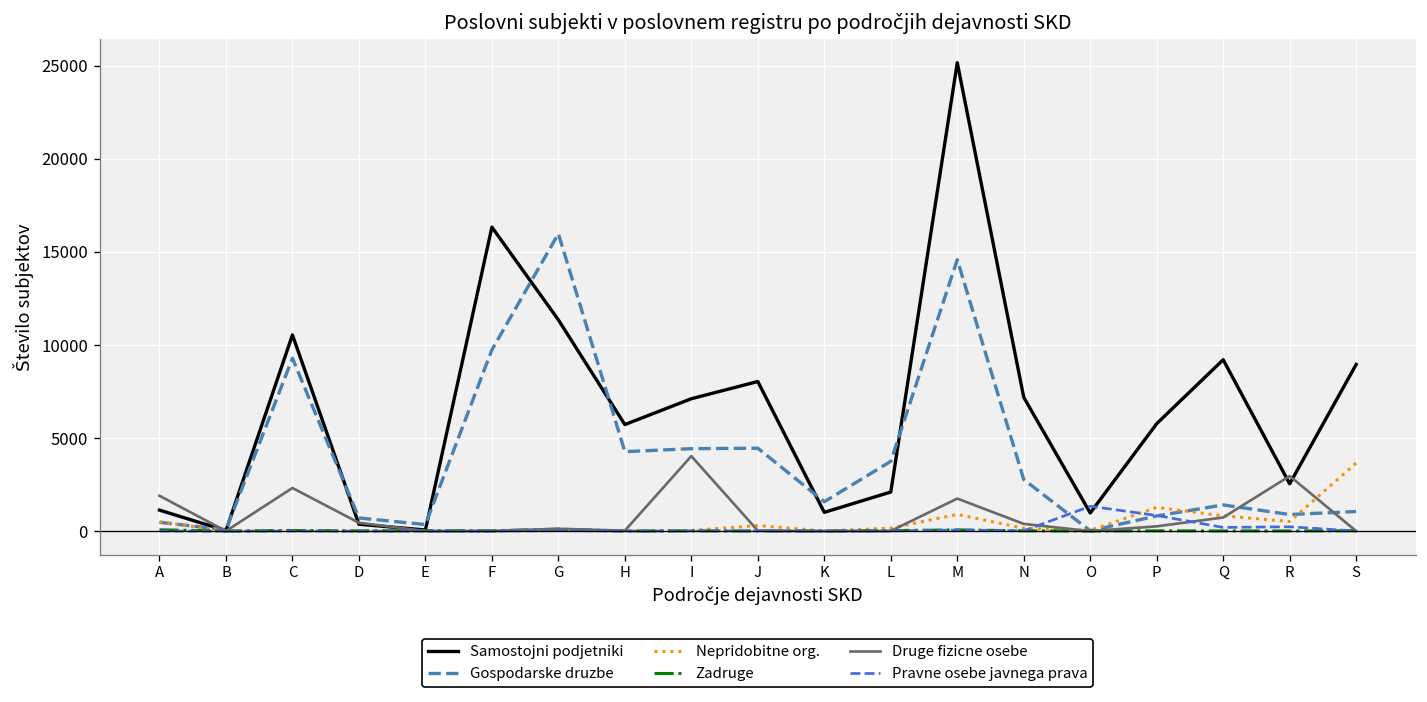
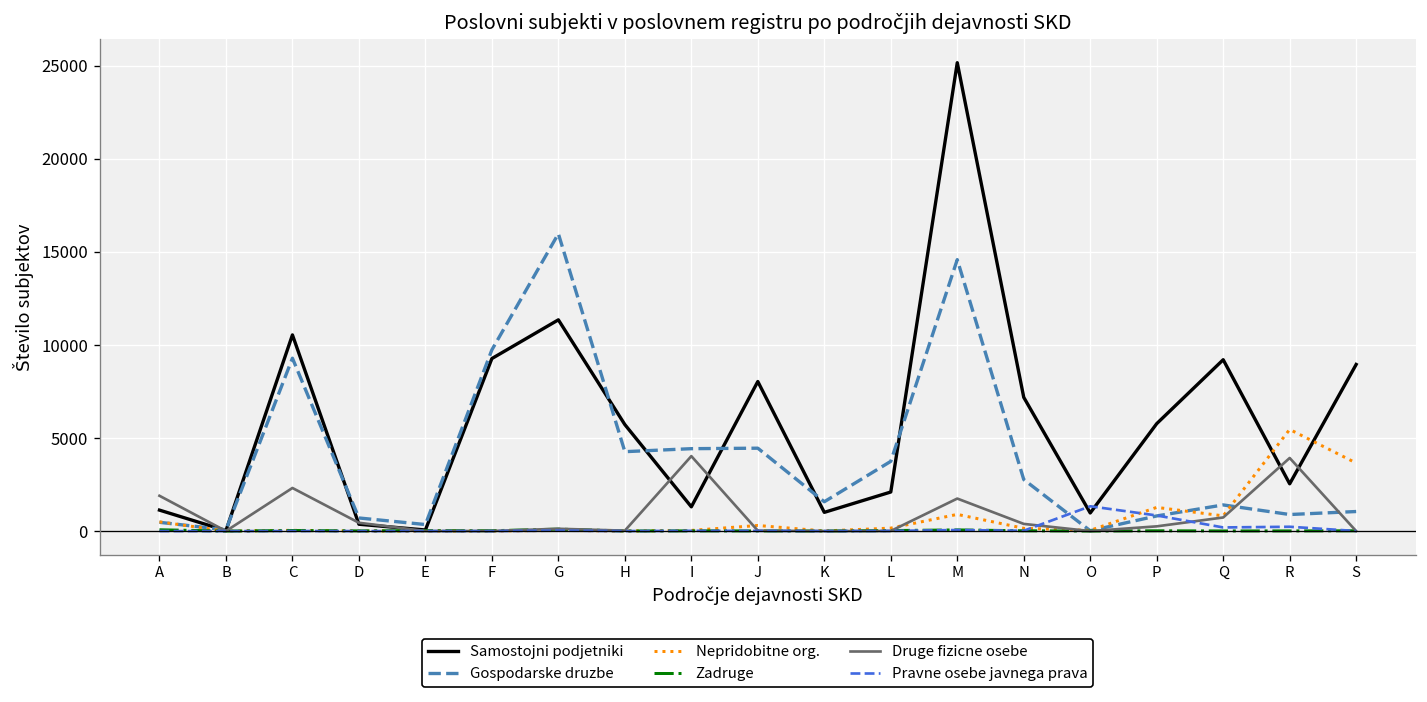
Samostojni podjetniki, F: 16300 -> 9300
Samostojni podjetniki, I: 7100 -> 1300
Nepridobitne org., R: 500 -> 5500
Druge fizicne osebe, R: 3000 -> 3900
